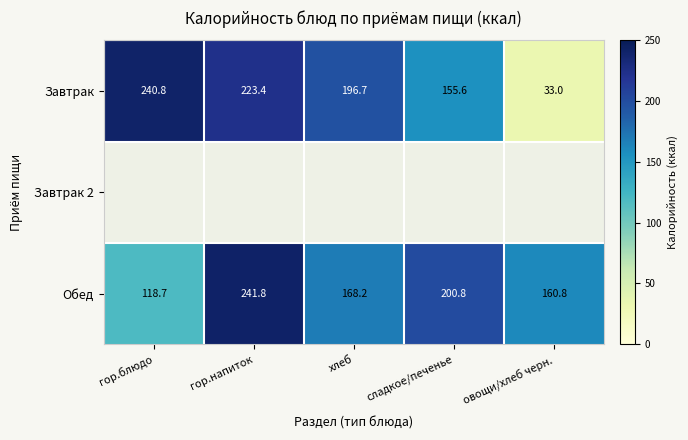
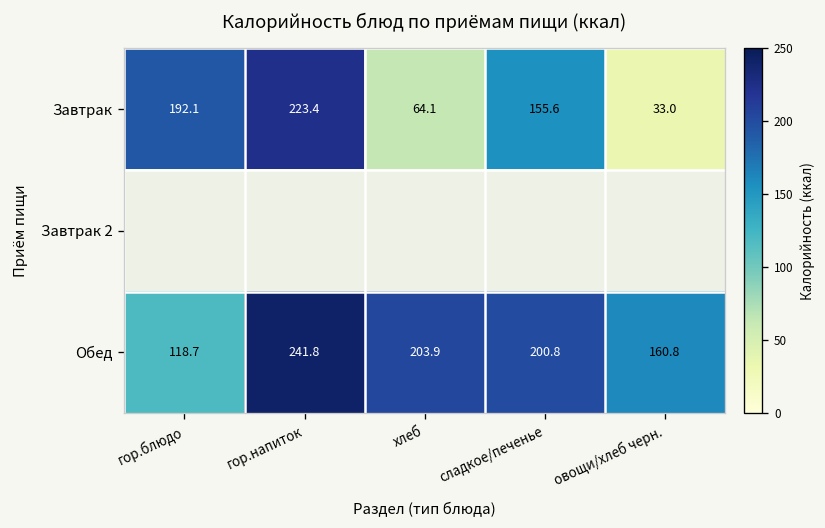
Завтрак, гор.блюдо: 240.8 -> 192.1
Завтрак, хлеб: 196.7 -> 64.1
Обед, хлеб: 168.2 -> 203.9
